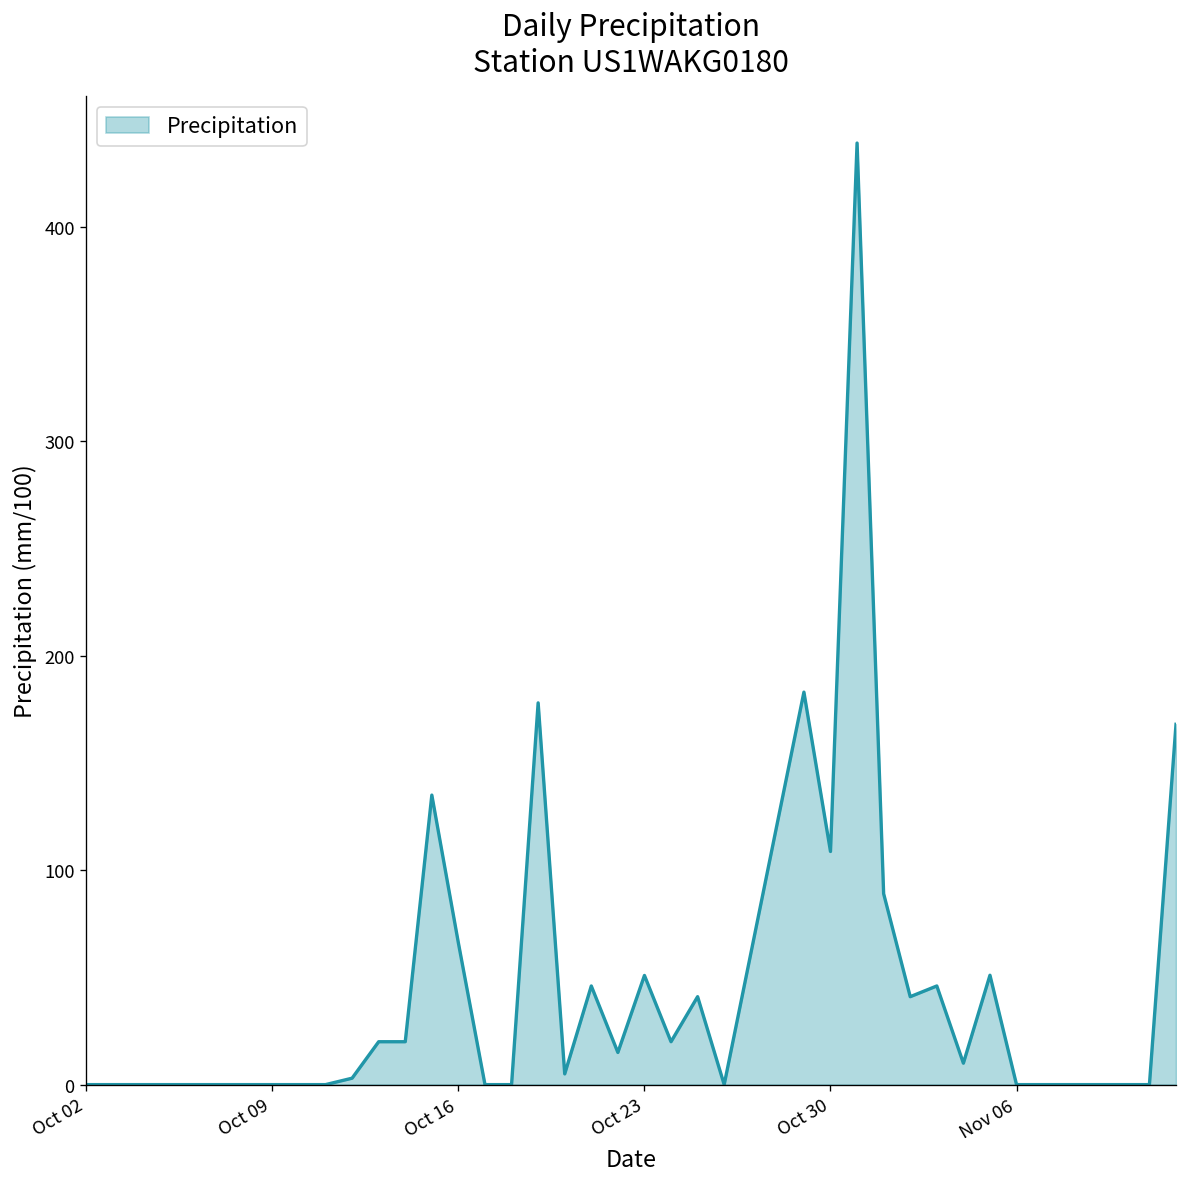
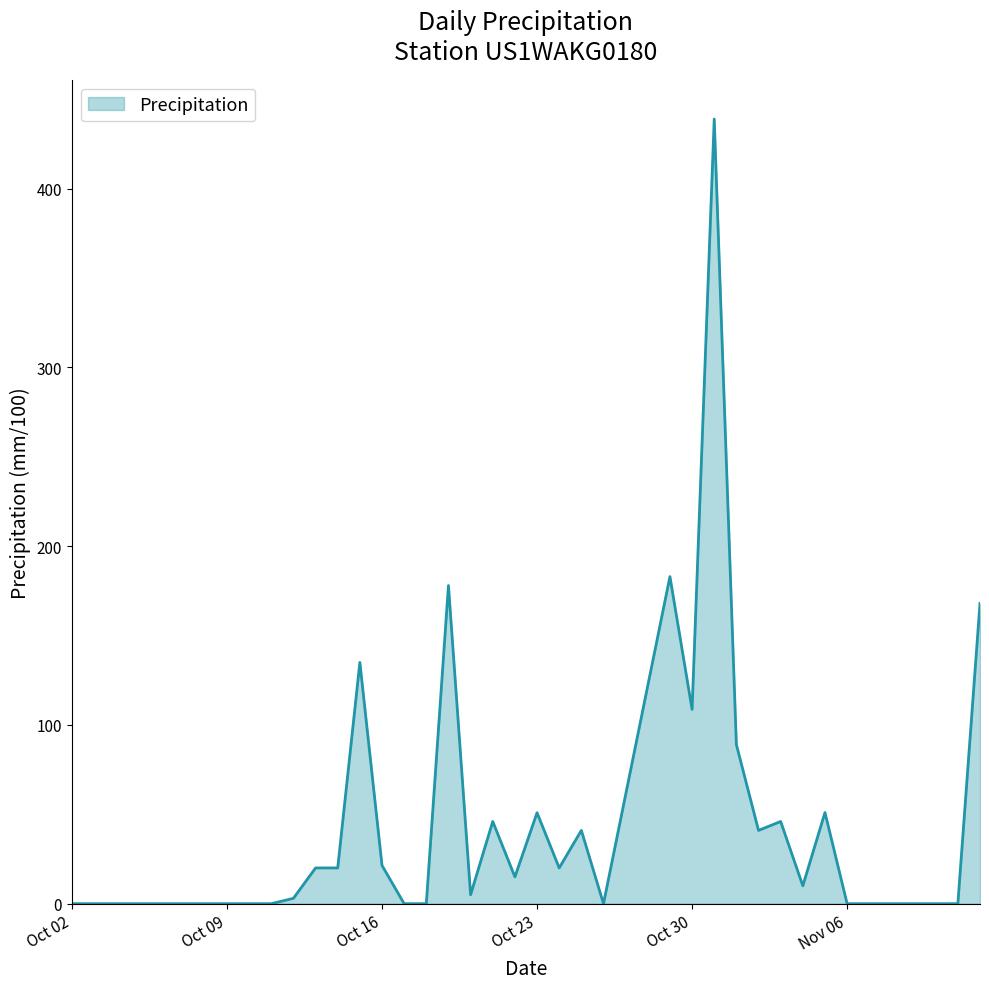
Oct 16: 66 -> 21
